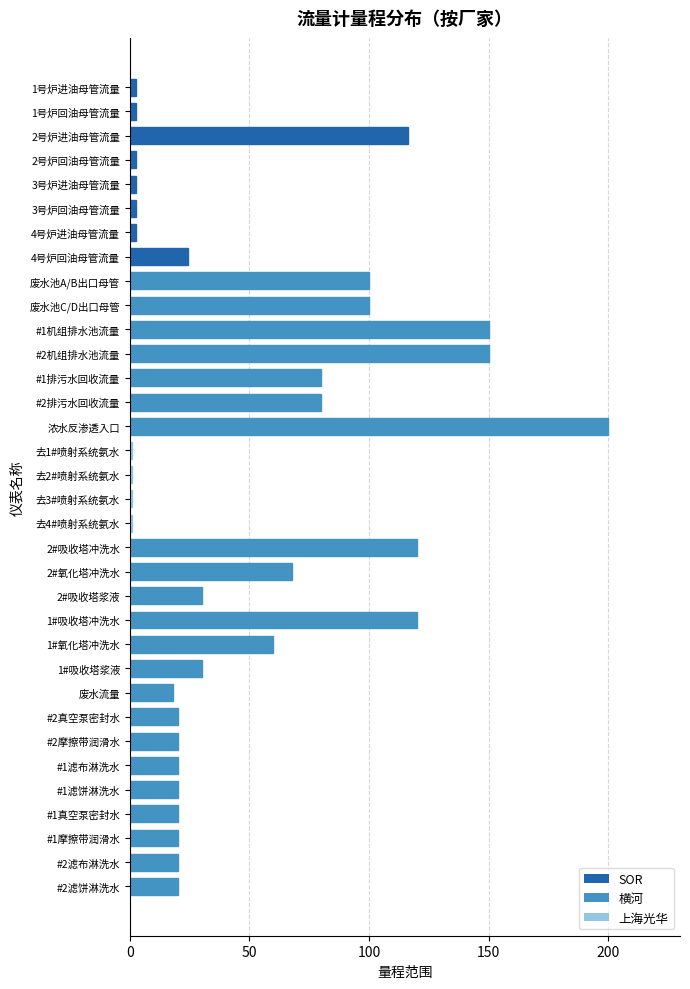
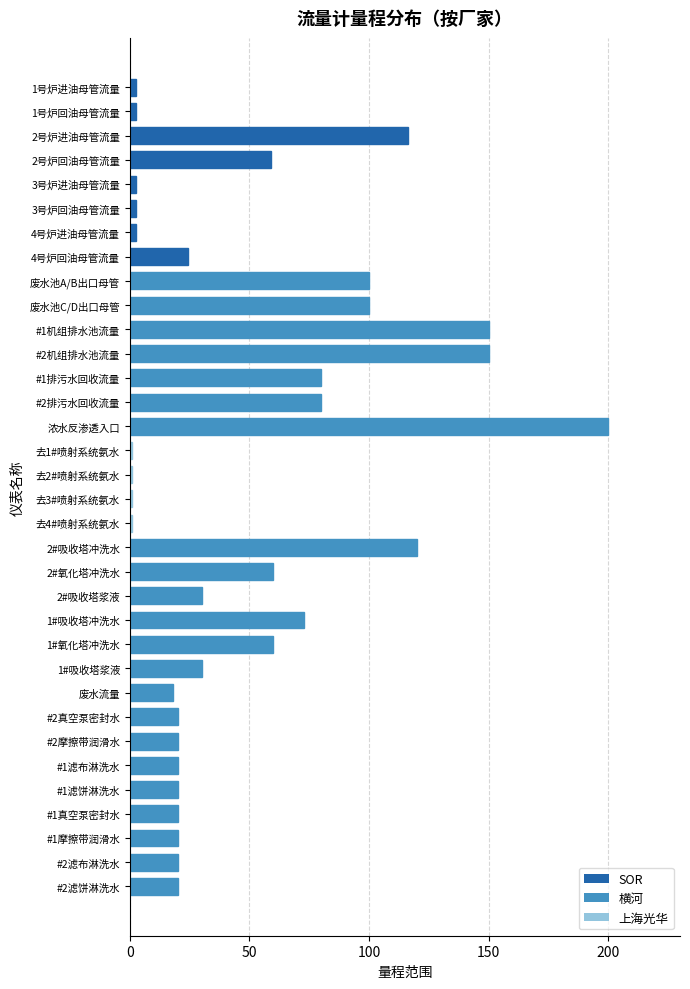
2号炉回油母管流量: 3 -> 59
2#氧化塔冲洗水: 68 -> 60
1#吸收塔冲洗水: 120 -> 73
